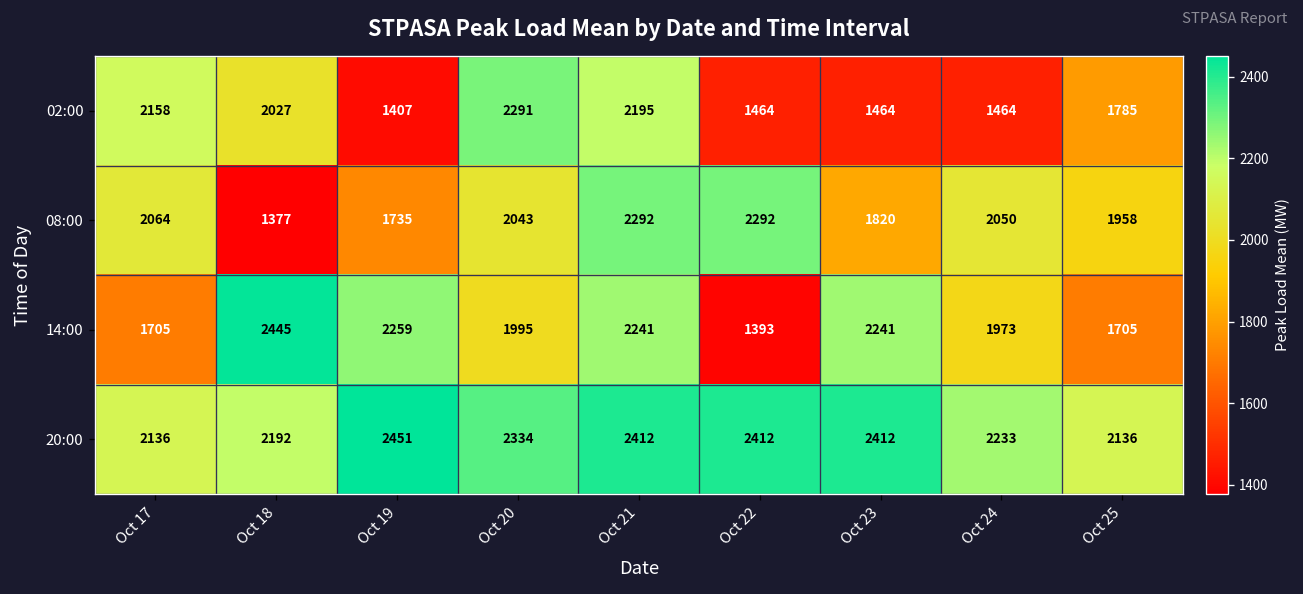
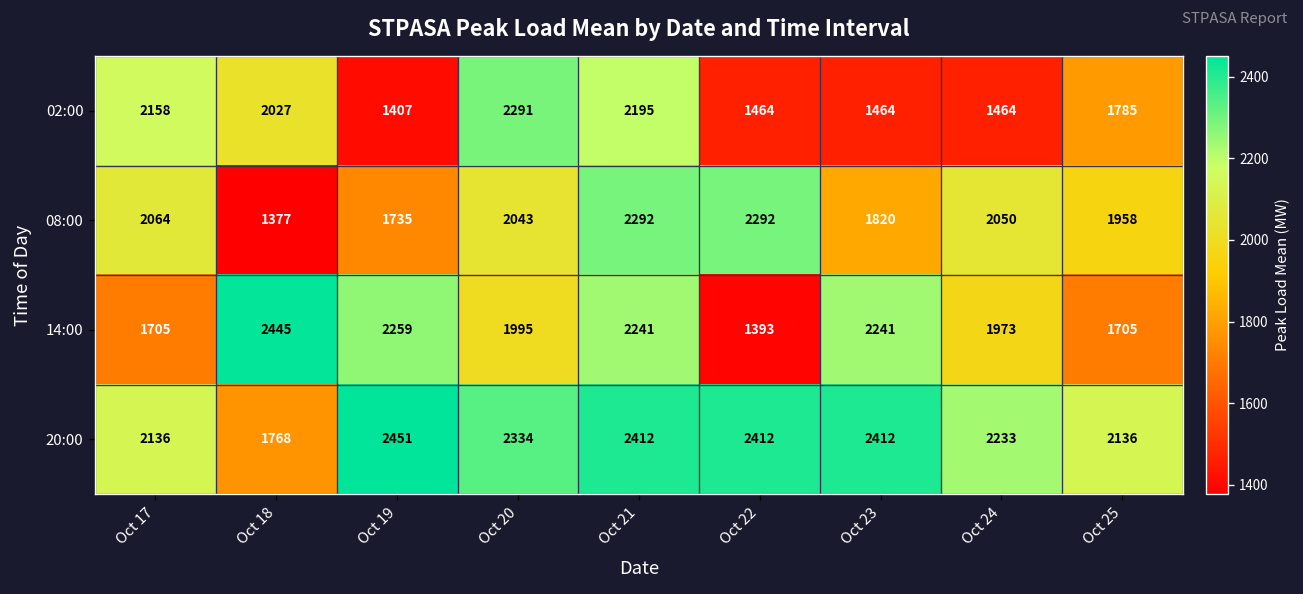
20:00, Oct 18: 2192 -> 1768
